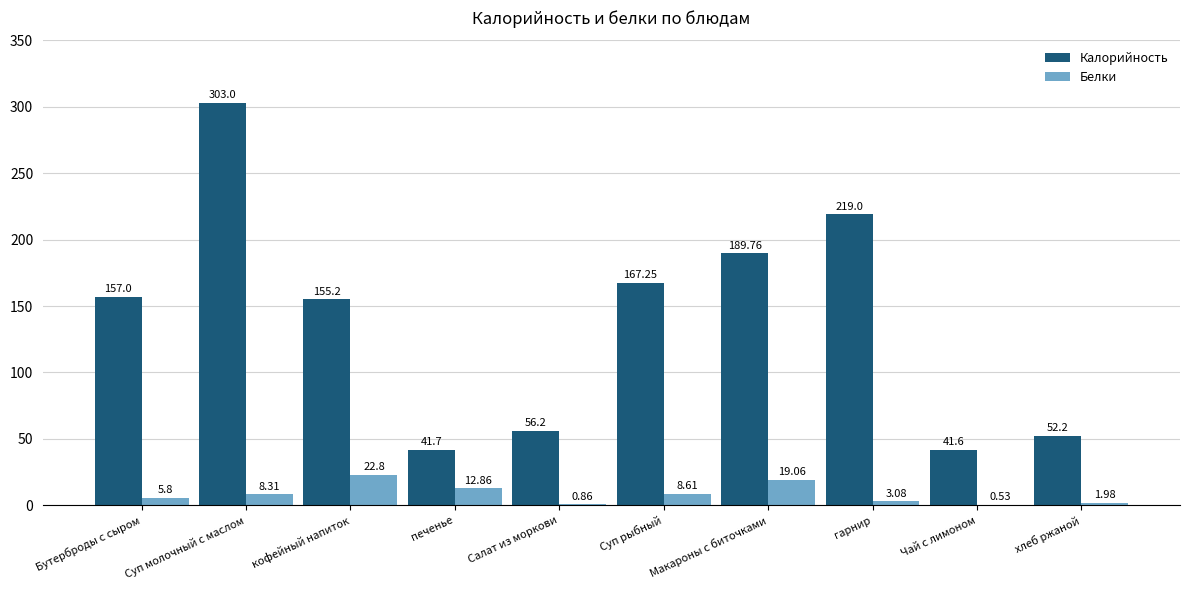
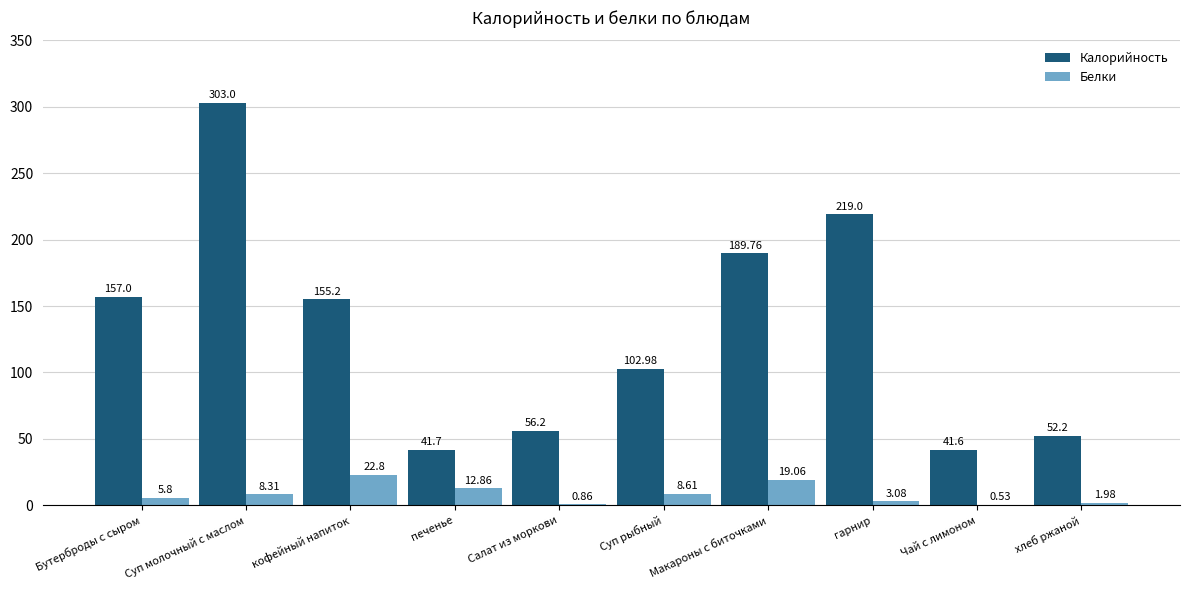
Калорийность, Суп рыбный: 167.25 -> 102.98
